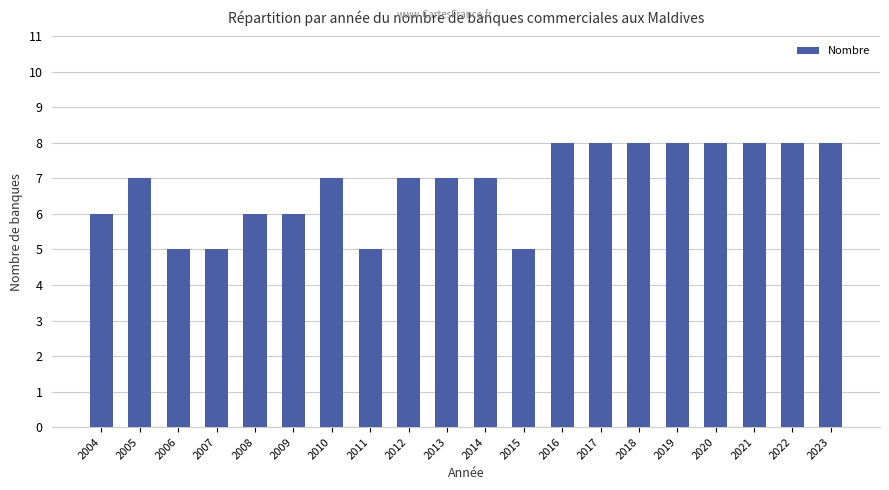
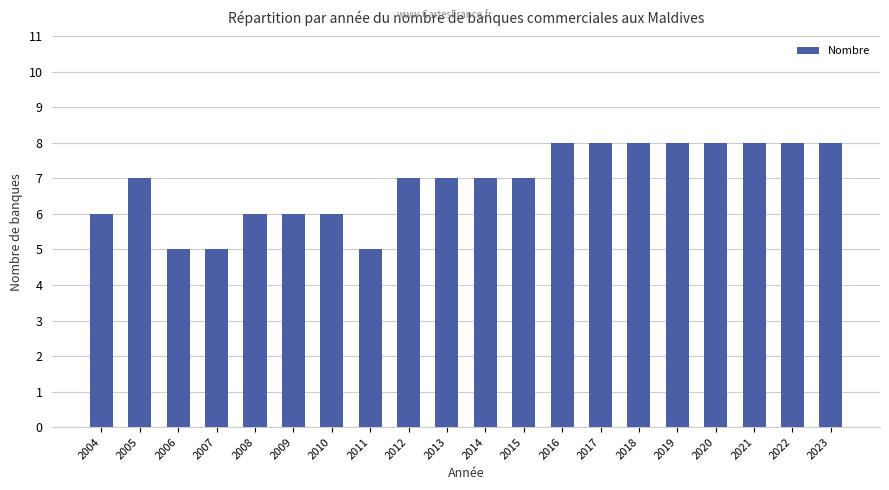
2010: 7 -> 6
2015: 5 -> 7
